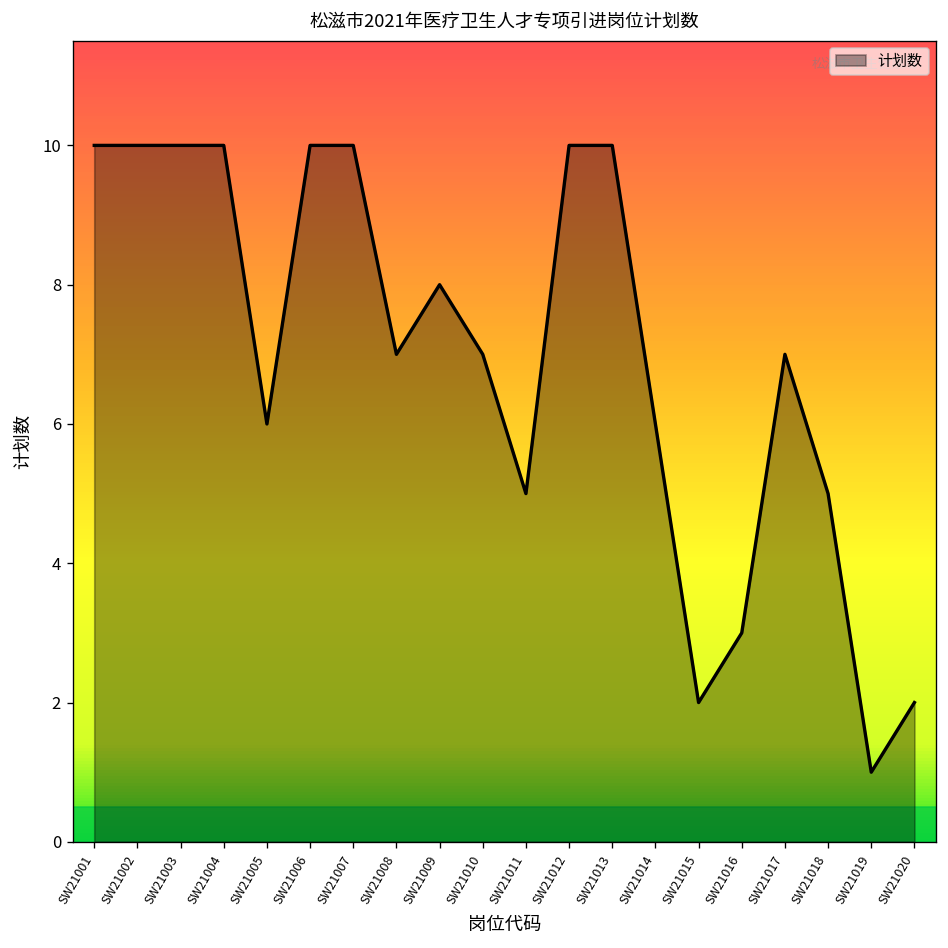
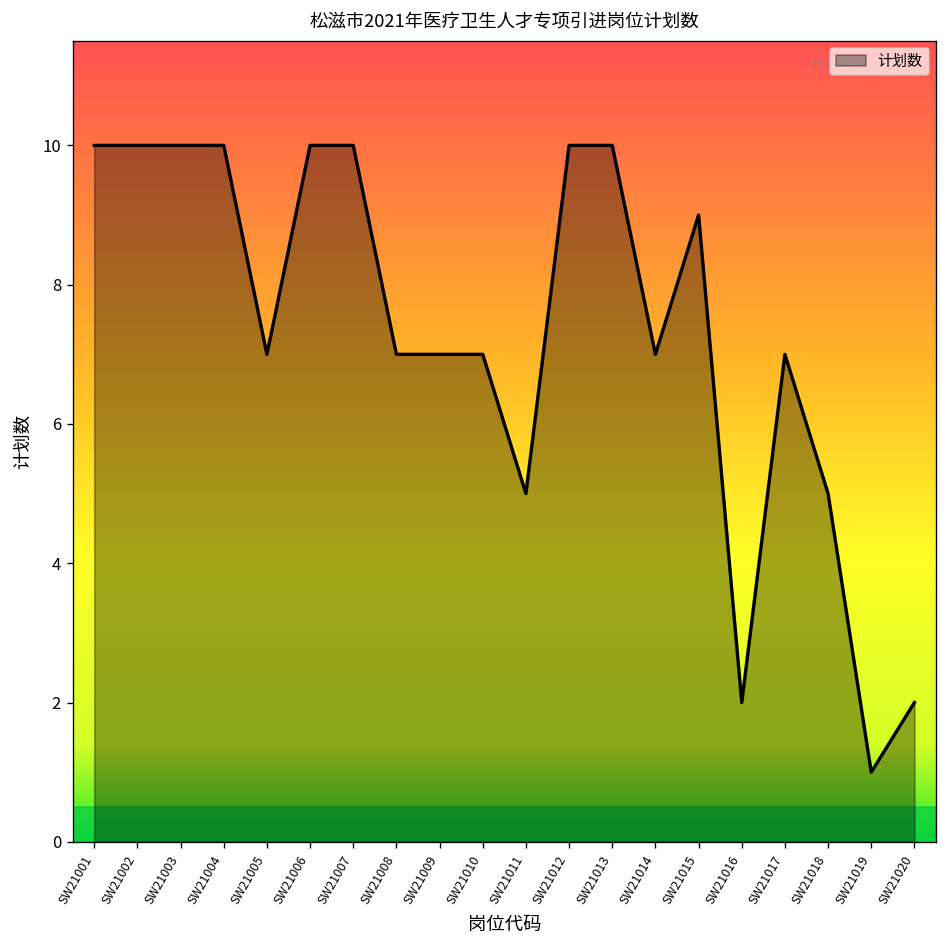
SW21005: 6 -> 7
SW21009: 8 -> 7
SW21014: 6 -> 7
SW21015: 2 -> 9
SW21016: 3 -> 2
